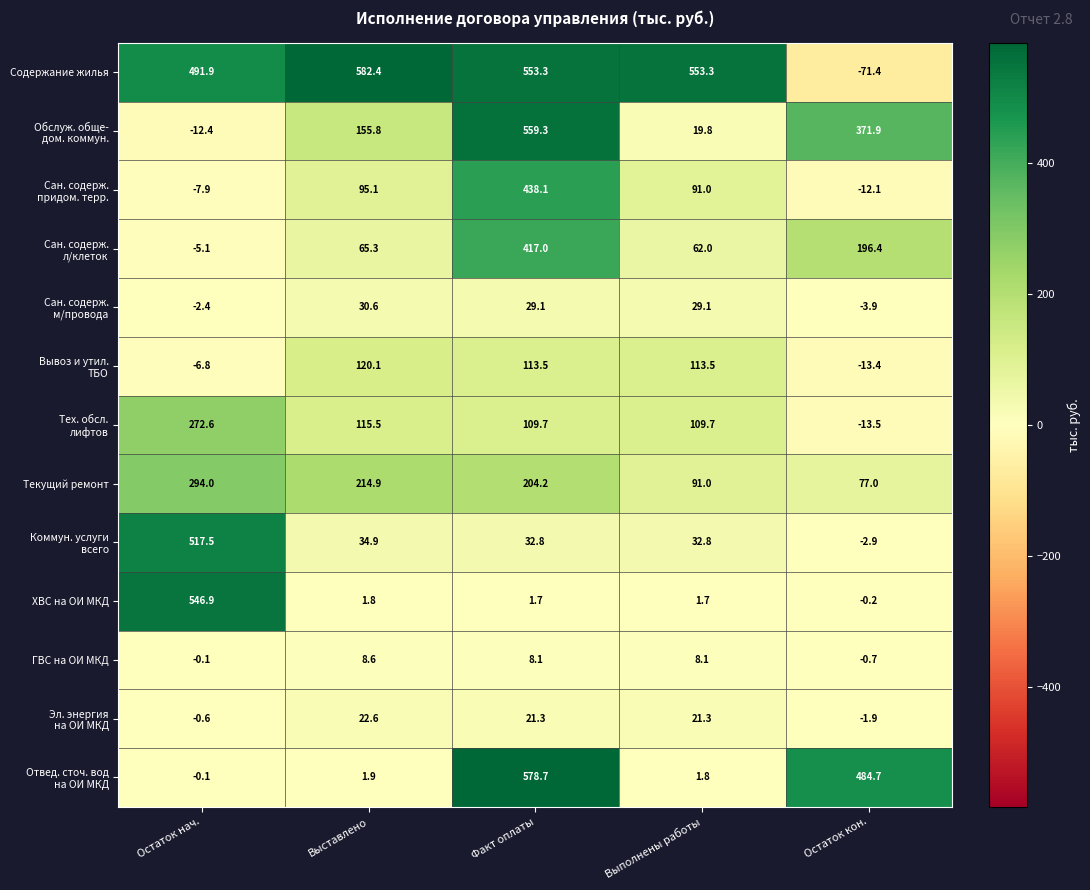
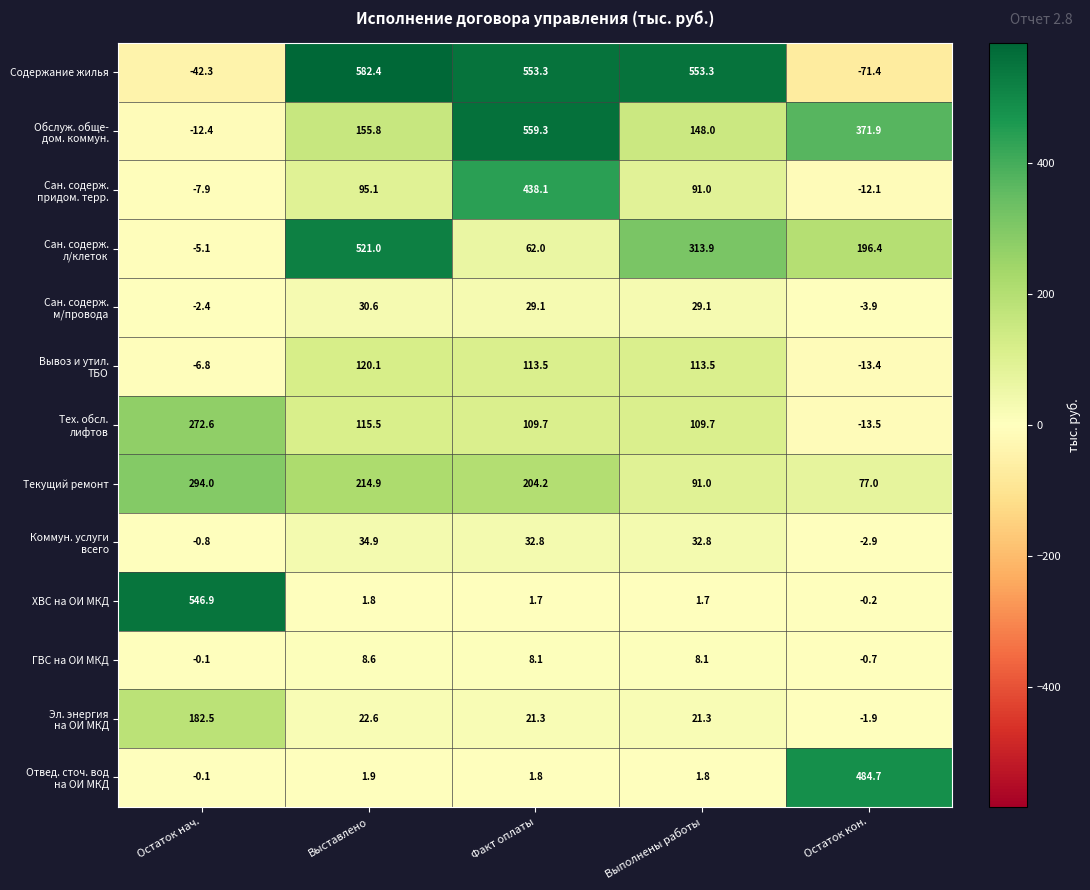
Содержание жилья, Остаток нач.: 491.9 -> -42.3
Обслуж. обще- дом. коммун., Выполнены работы: 19.8 -> 148.0
Сан. содерж. л/клеток, Выставлено: 65.3 -> 521.0
Сан. содерж. л/клеток, Факт оплаты: 417.0 -> 62.0
Сан. содерж. л/клеток, Выполнены работы: 62.0 -> 313.9
Коммун. услуги всего, Остаток нач.: 517.5 -> -0.8
Эл. энергия на ОИ МКД, Остаток нач.: -0.6 -> 182.5
Отвед. сточ. вод на ОИ МКД, Факт оплаты: 578.7 -> 1.8
